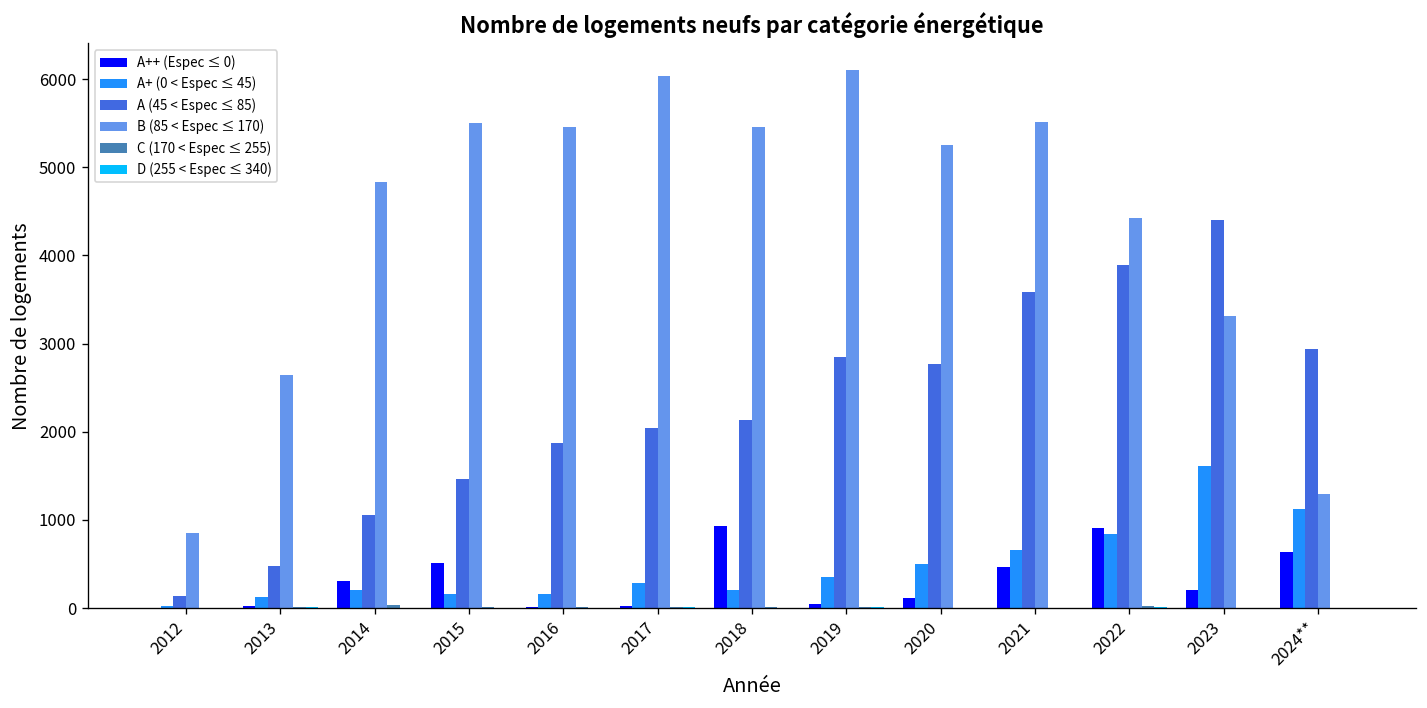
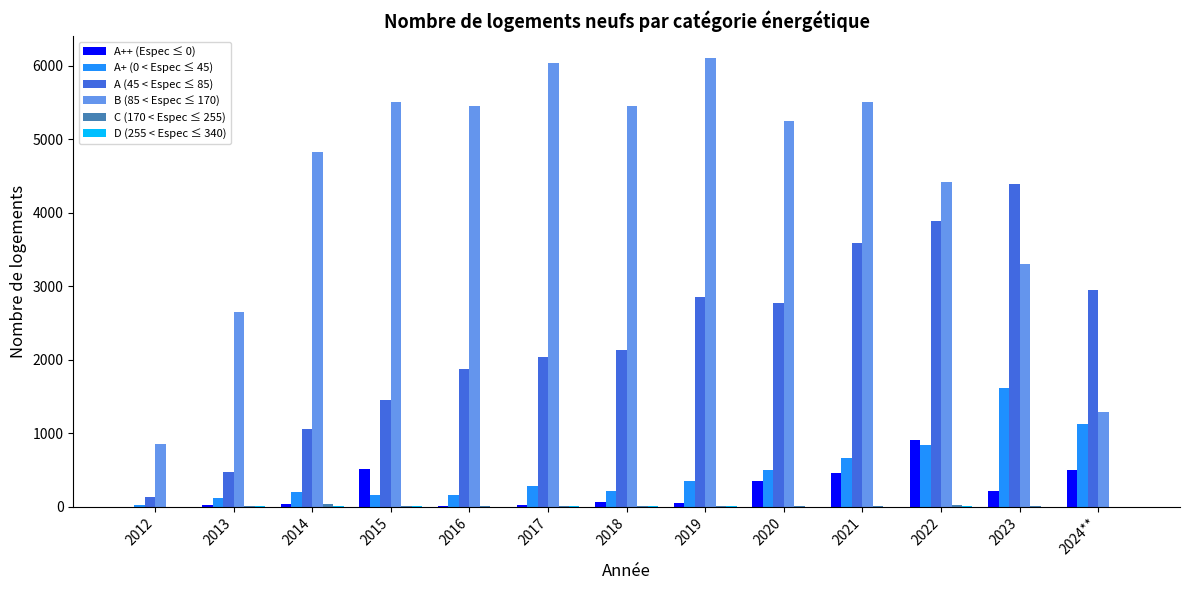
A++ (Espec ≤ 0), 2014: 300 -> 0
A++ (Espec ≤ 0), 2018: 900 -> 100
A++ (Espec ≤ 0), 2020: 100 -> 400
A++ (Espec ≤ 0), 2024**: 600 -> 500
